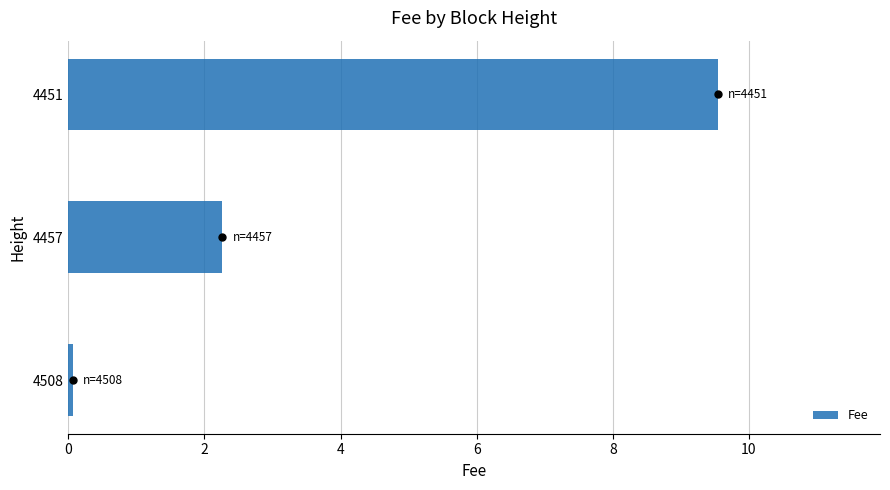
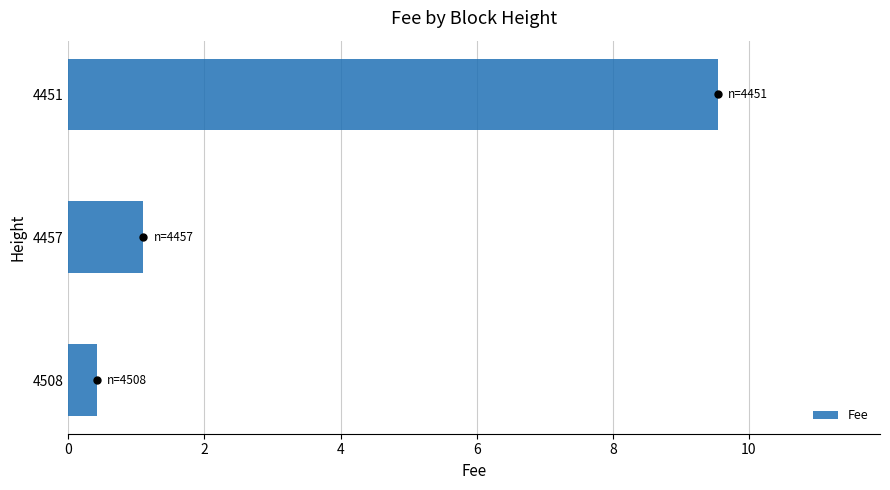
Fee, 4457: 2.3 -> 1.1
Fee, 4508: 0.1 -> 0.4
